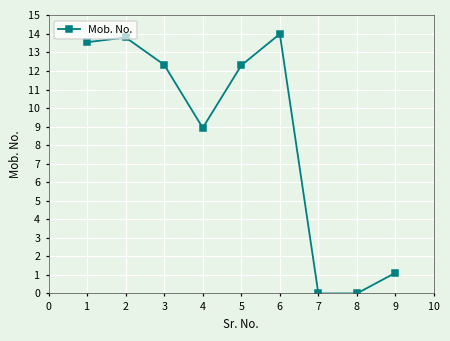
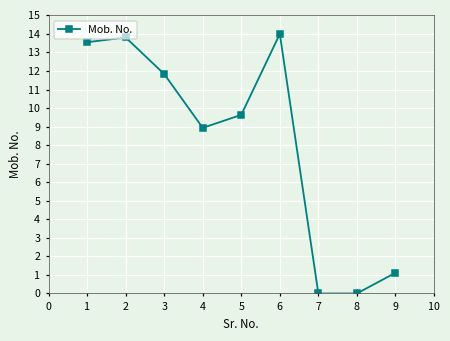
3: 12.3 -> 11.8
5: 12.3 -> 9.6
